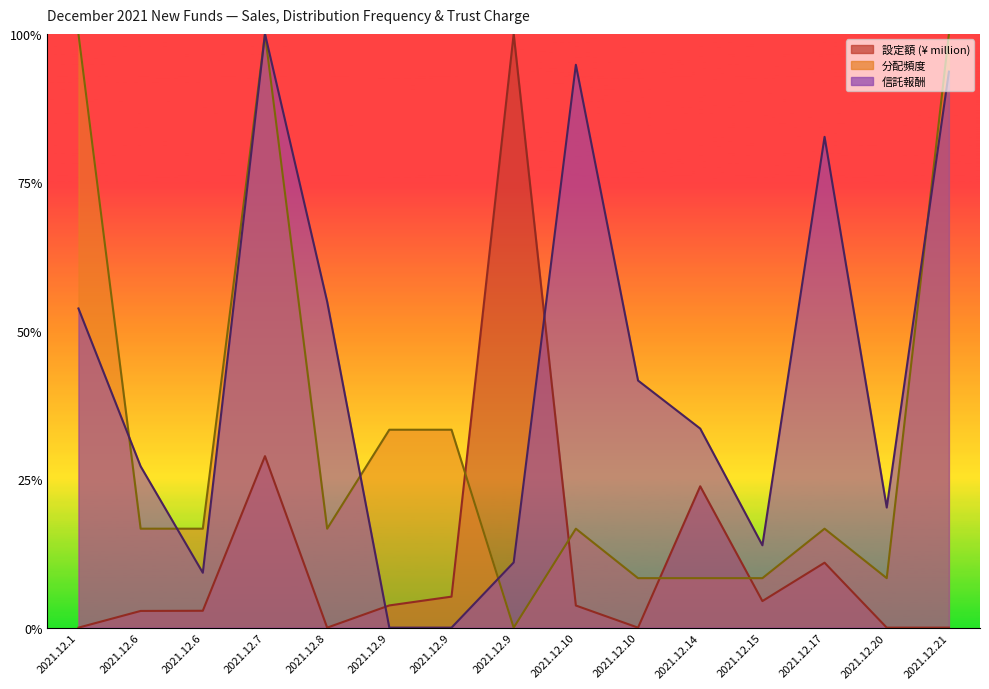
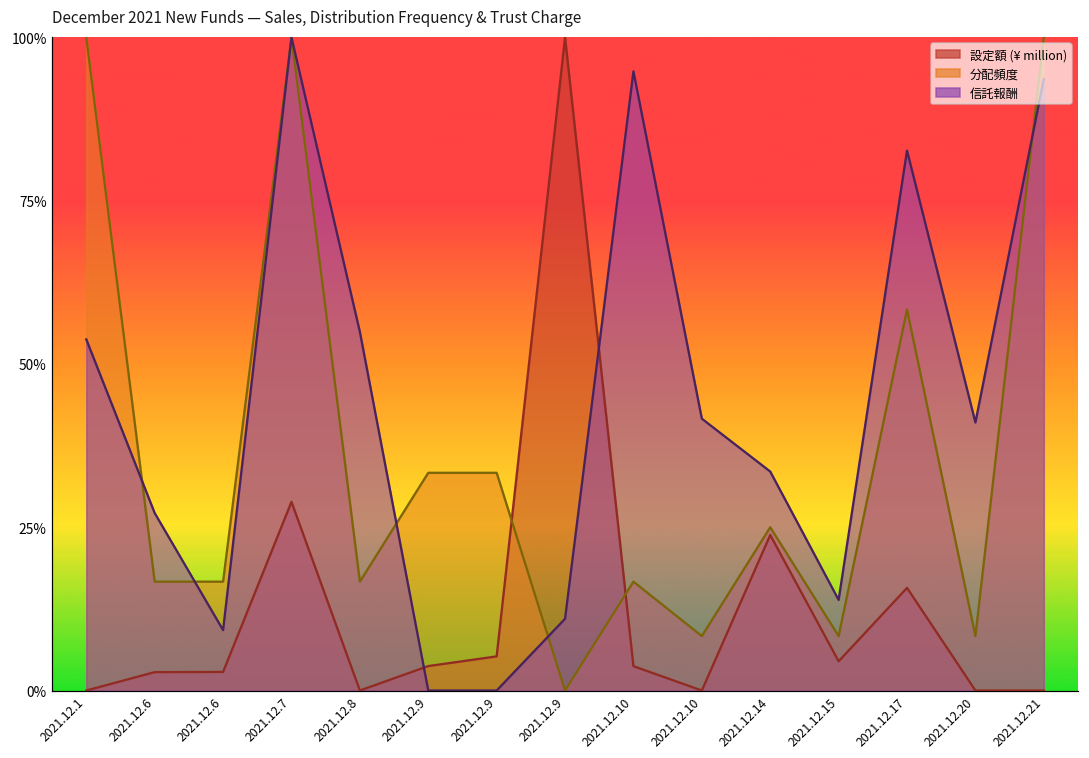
分配頻度, 2021.12.14: 8% -> 25%
設定額 (¥ million), 2021.12.17: 11% -> 16%
分配頻度, 2021.12.17: 17% -> 58%
信託報酬, 2021.12.20: 20% -> 41%
